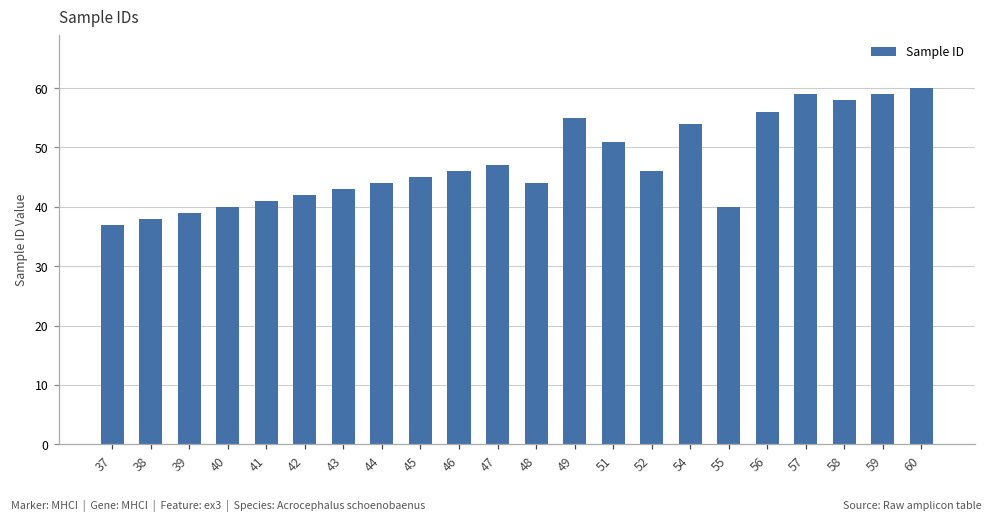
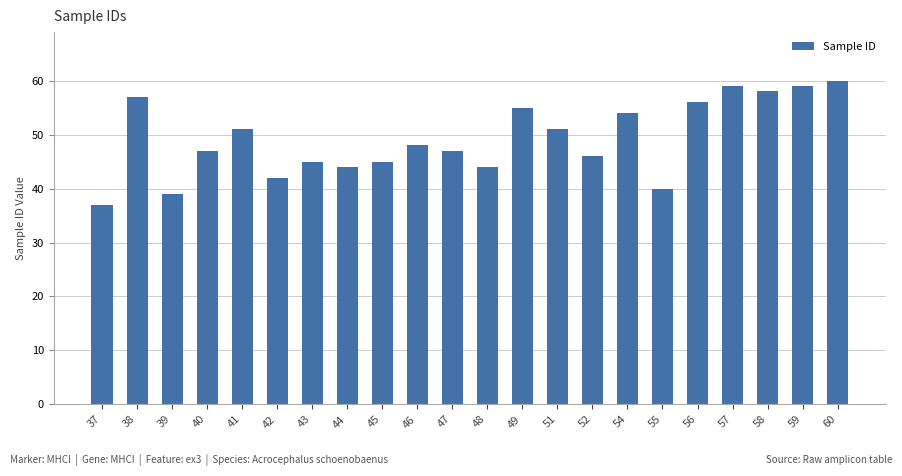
38: 38 -> 57
40: 40 -> 47
41: 41 -> 51
43: 43 -> 45
46: 46 -> 48
